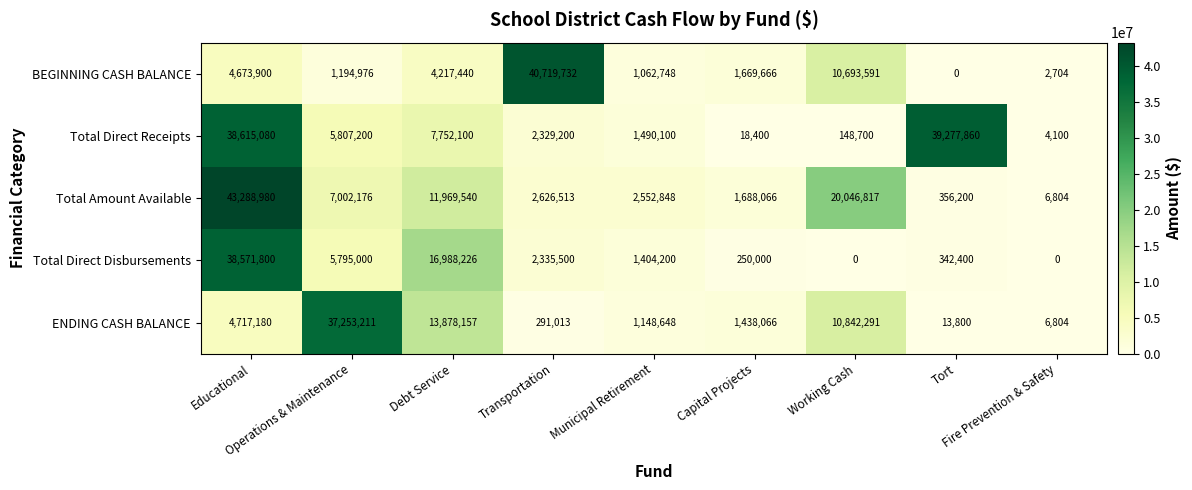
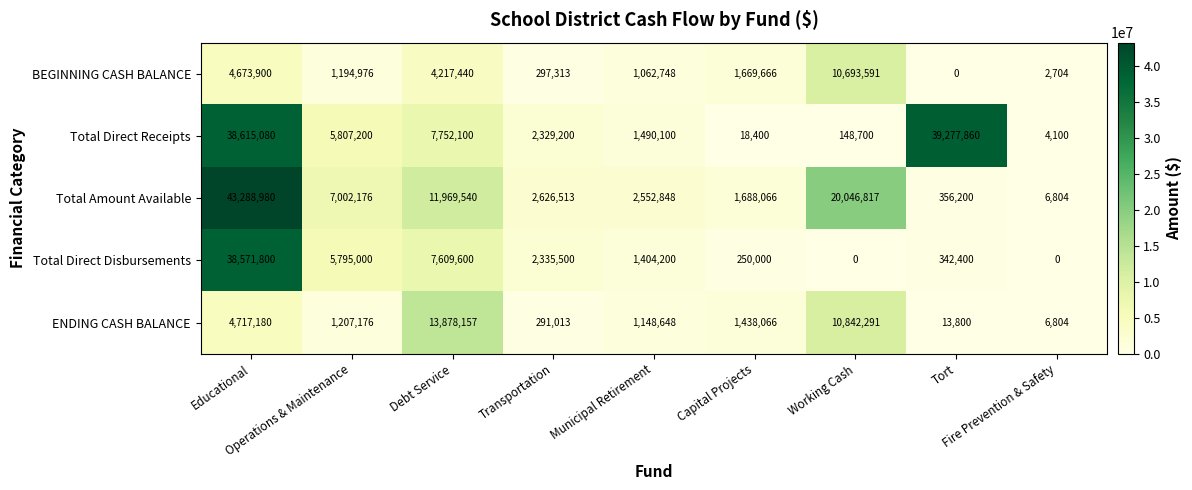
BEGINNING CASH BALANCE, Transportation: 40,719,732 -> 297,313
Total Direct Disbursements, Debt Service: 16,988,226 -> 7,609,600
ENDING CASH BALANCE, Operations & Maintenance: 37,253,211 -> 1,207,176
